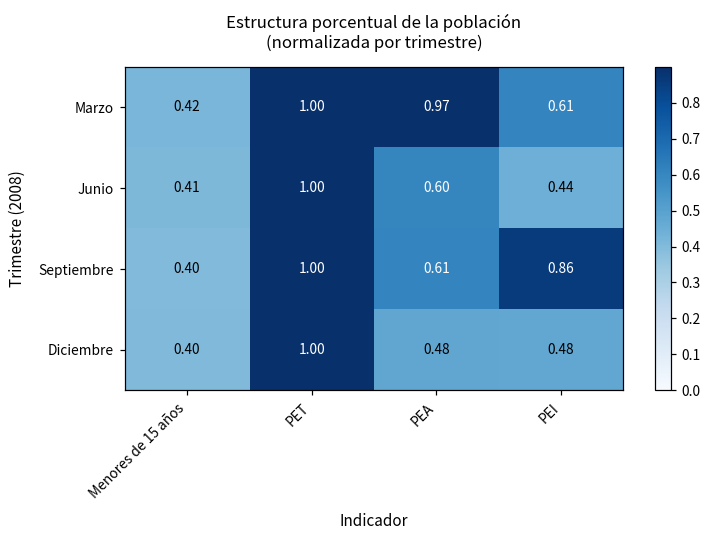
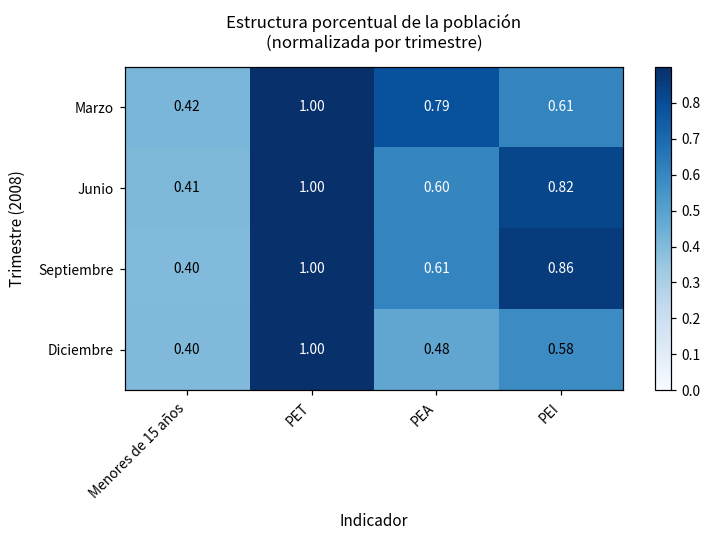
Marzo, PEA: 0.97 -> 0.79
Junio, PEI: 0.44 -> 0.82
Diciembre, PEI: 0.48 -> 0.58
